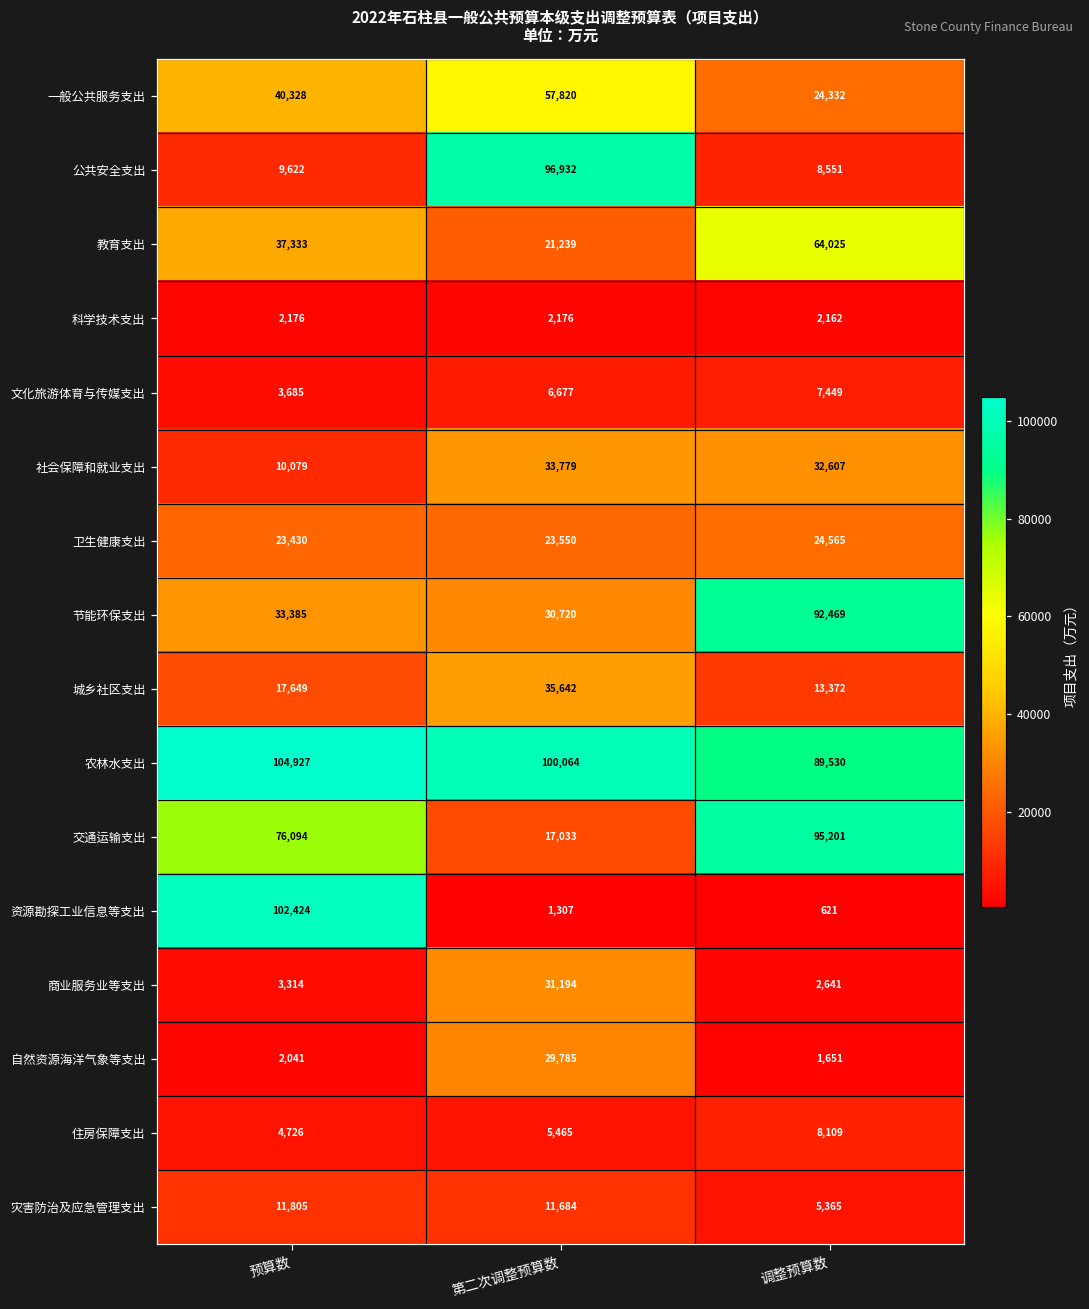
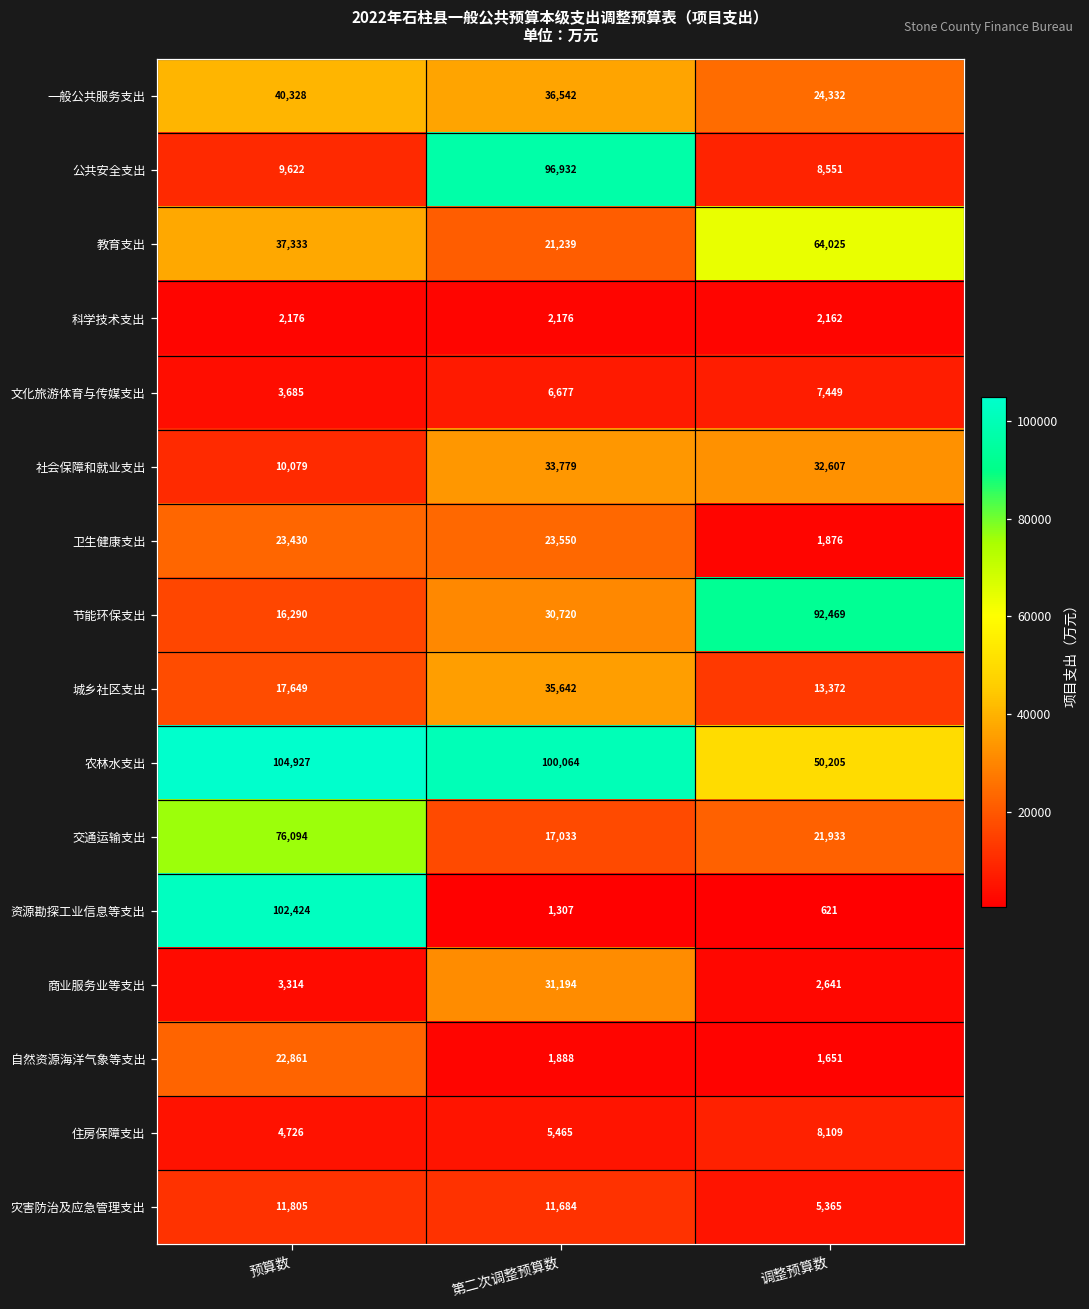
一般公共服务支出, 第二次调整预算数: 57,820 -> 36,542
卫生健康支出, 调整预算数: 24,565 -> 1,876
节能环保支出, 预算数: 33,385 -> 16,290
农林水支出, 调整预算数: 89,530 -> 50,205
交通运输支出, 调整预算数: 95,201 -> 21,933
自然资源海洋气象等支出, 预算数: 2,041 -> 22,861
自然资源海洋气象等支出, 第二次调整预算数: 29,785 -> 1,888
